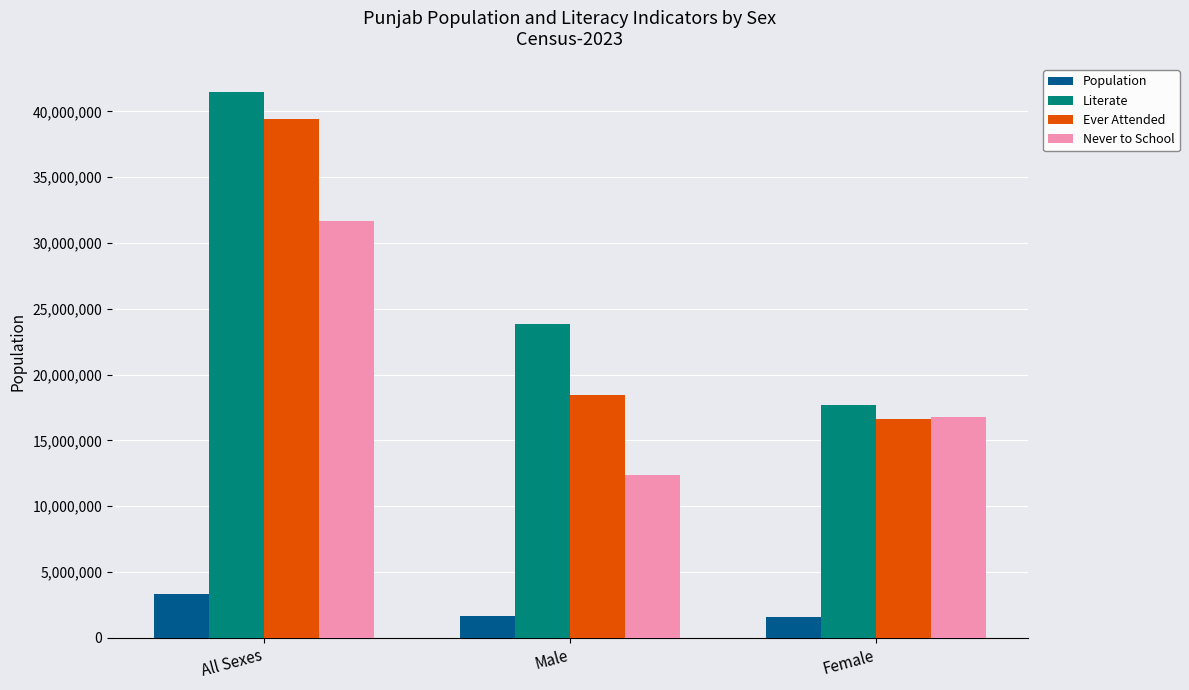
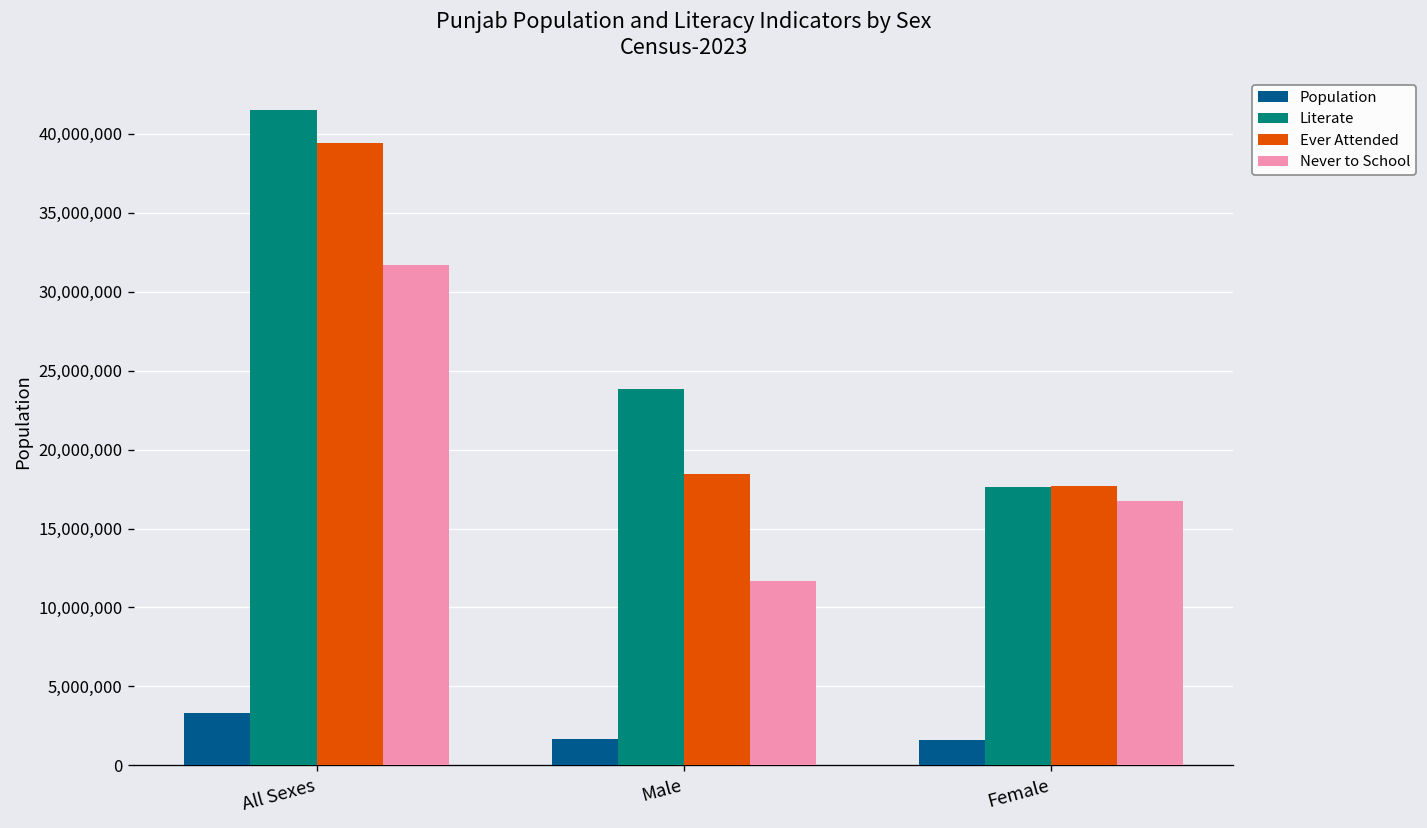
Never to School, Male: 12,300,000 -> 11,700,000
Ever Attended, Female: 16,600,000 -> 17,700,000
